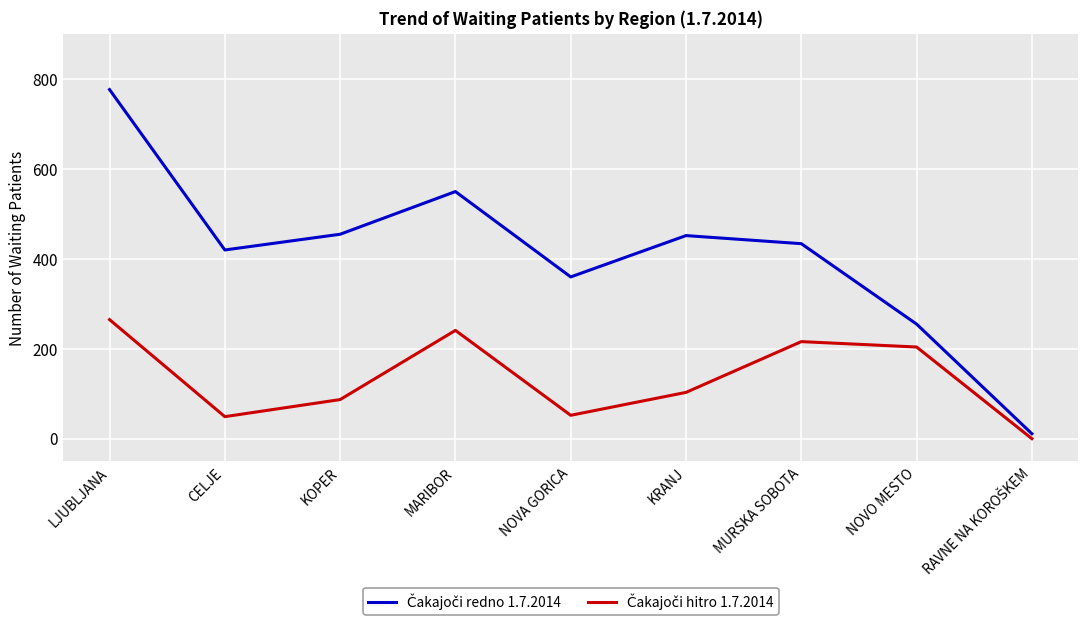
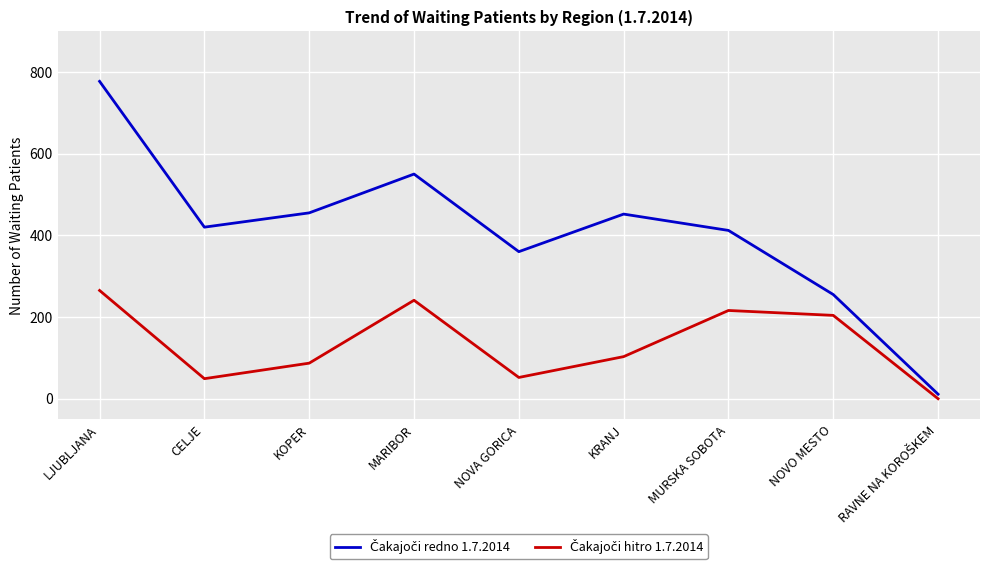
Čakajoči redno 1.7.2014, MURSKA SOBOTA: 430 -> 410
